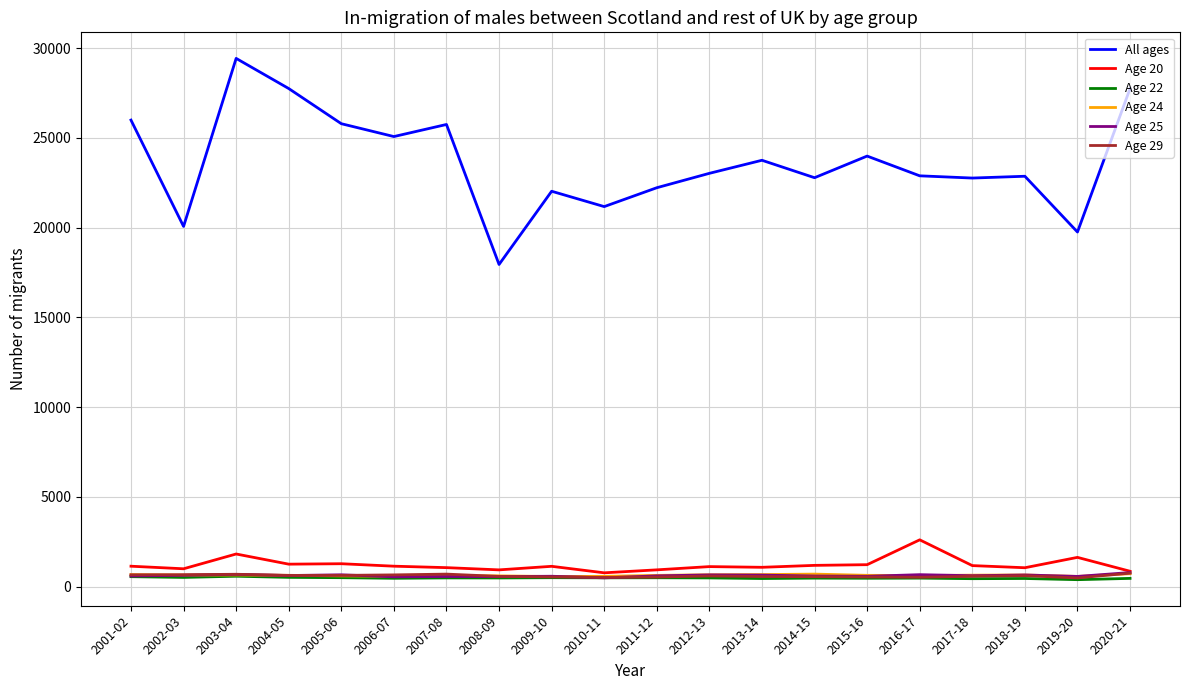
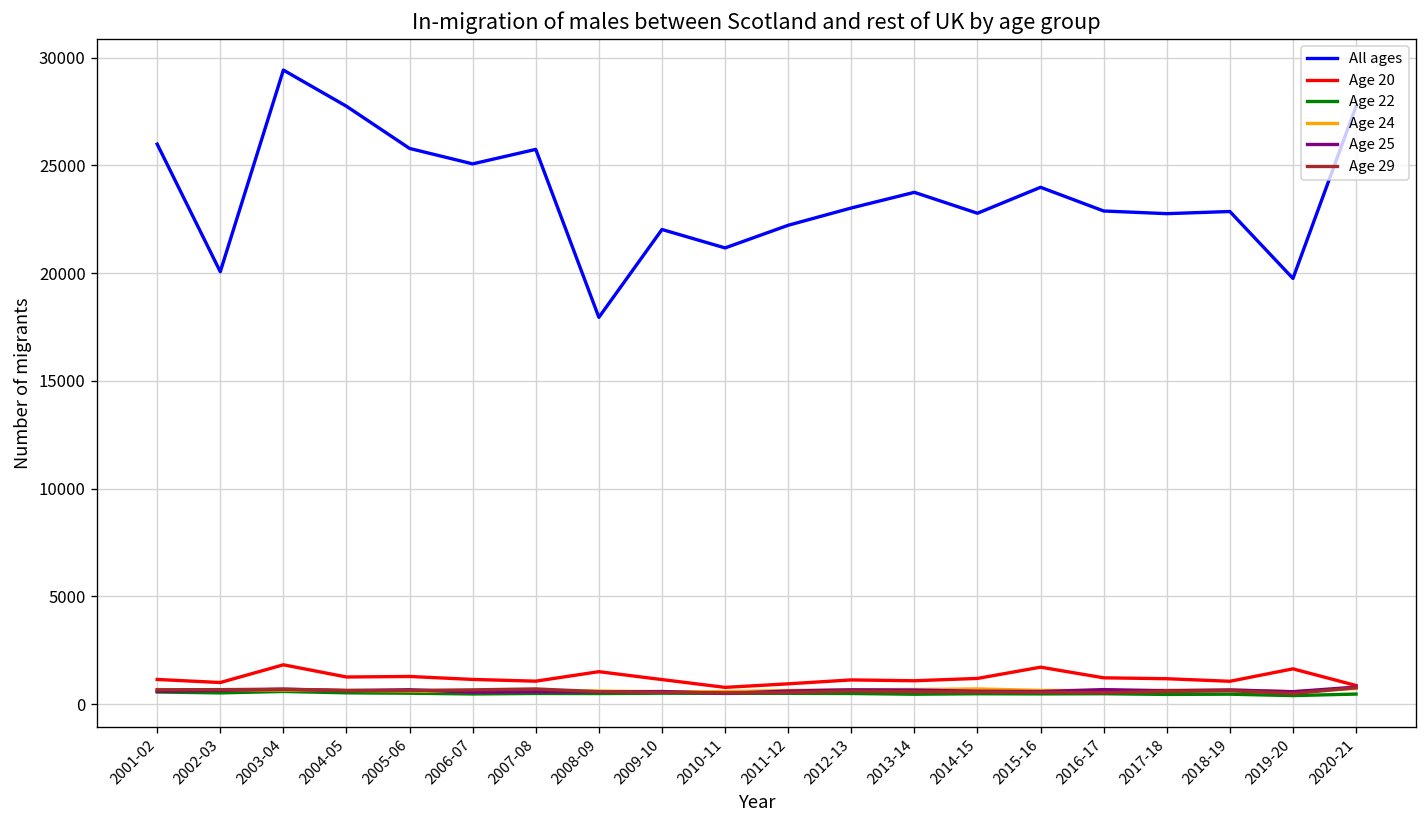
Age 20, 2008-09: 900 -> 1500
Age 20, 2015-16: 1200 -> 1700
Age 20, 2016-17: 2600 -> 1200
